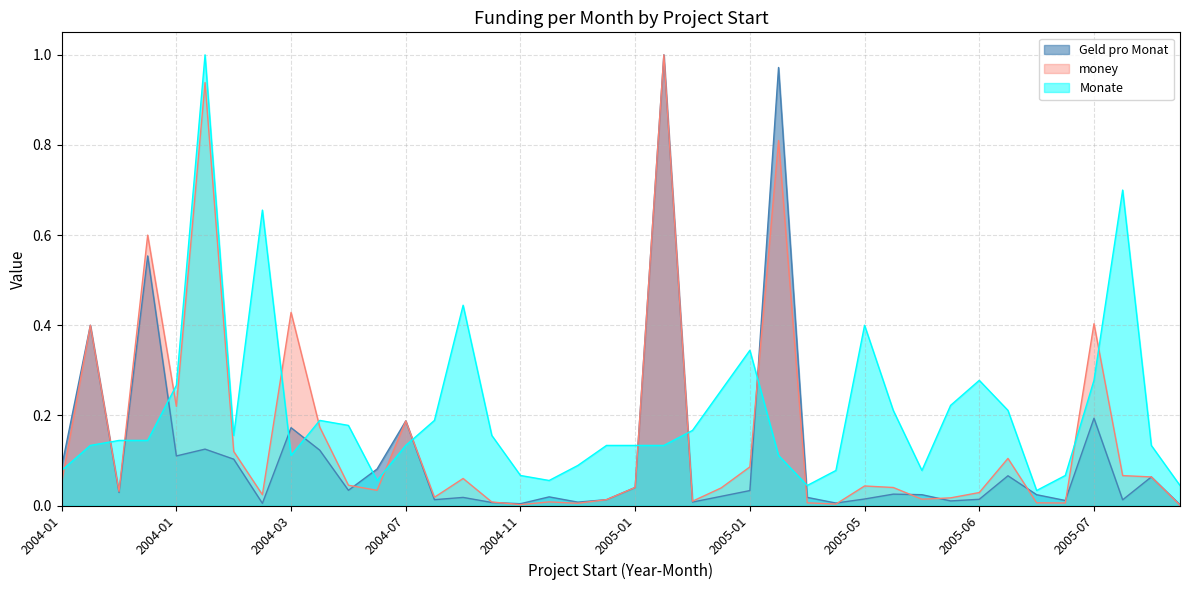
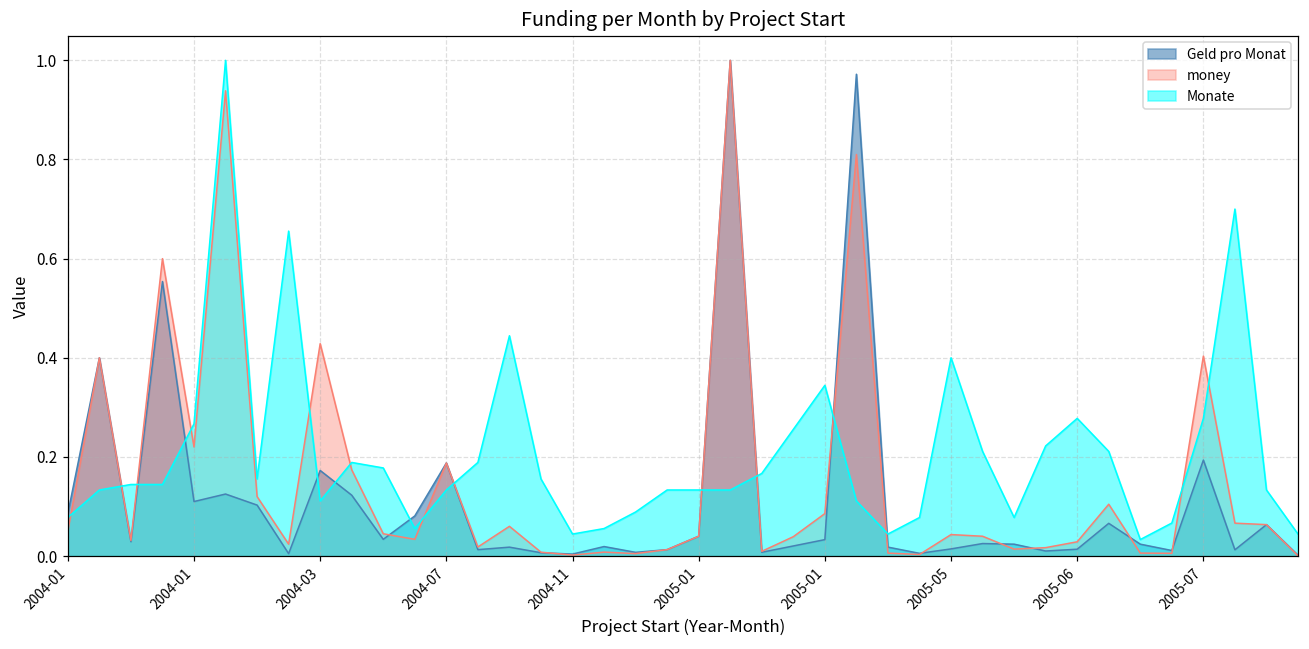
Monate, 2004-11: 0.07 -> 0.04
